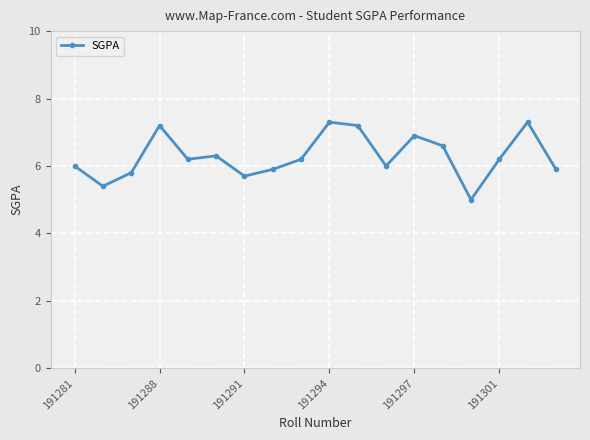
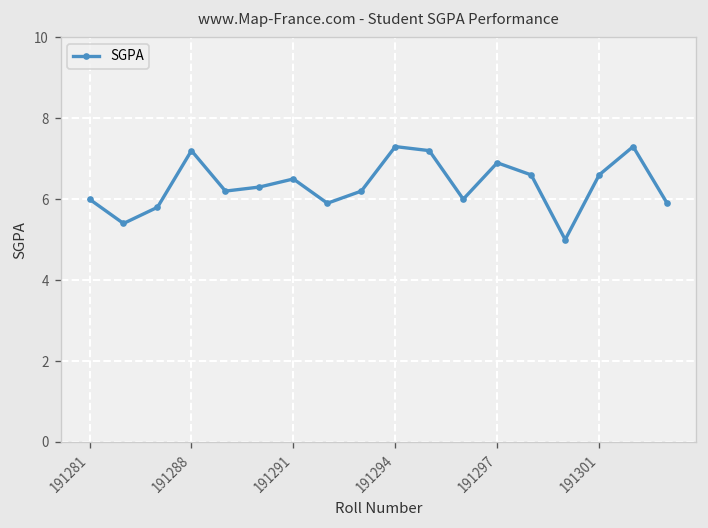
191291: 5.7 -> 6.5
191301: 6.2 -> 6.6
